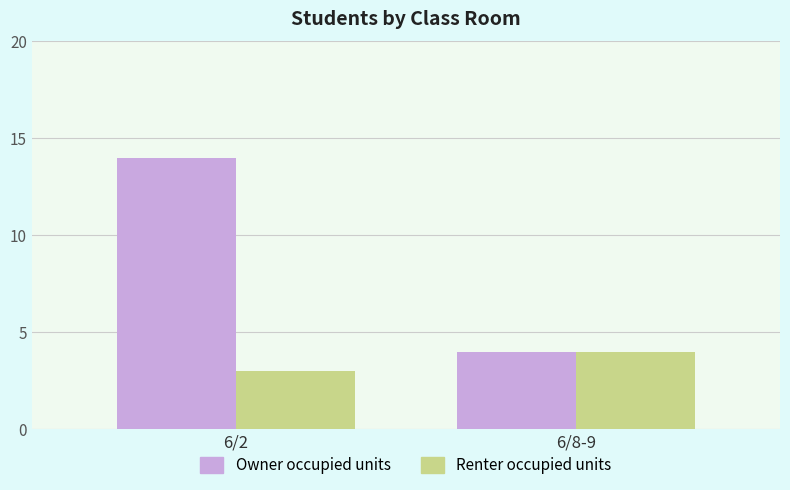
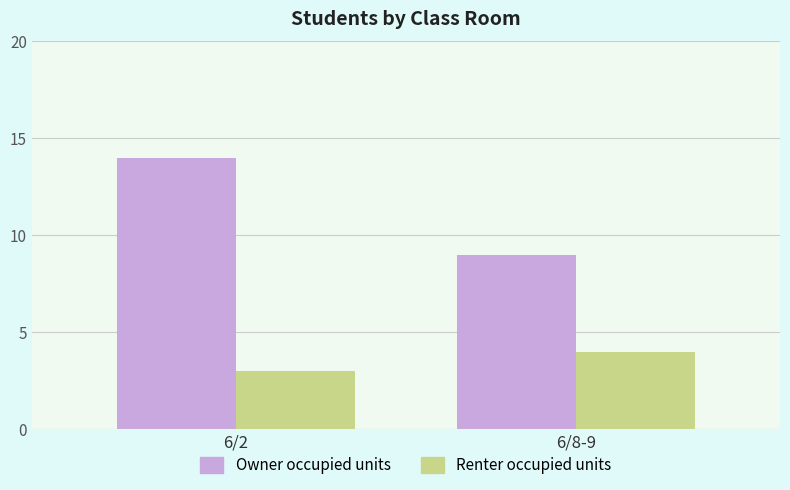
Owner occupied units, 6/8-9: 4 -> 9
